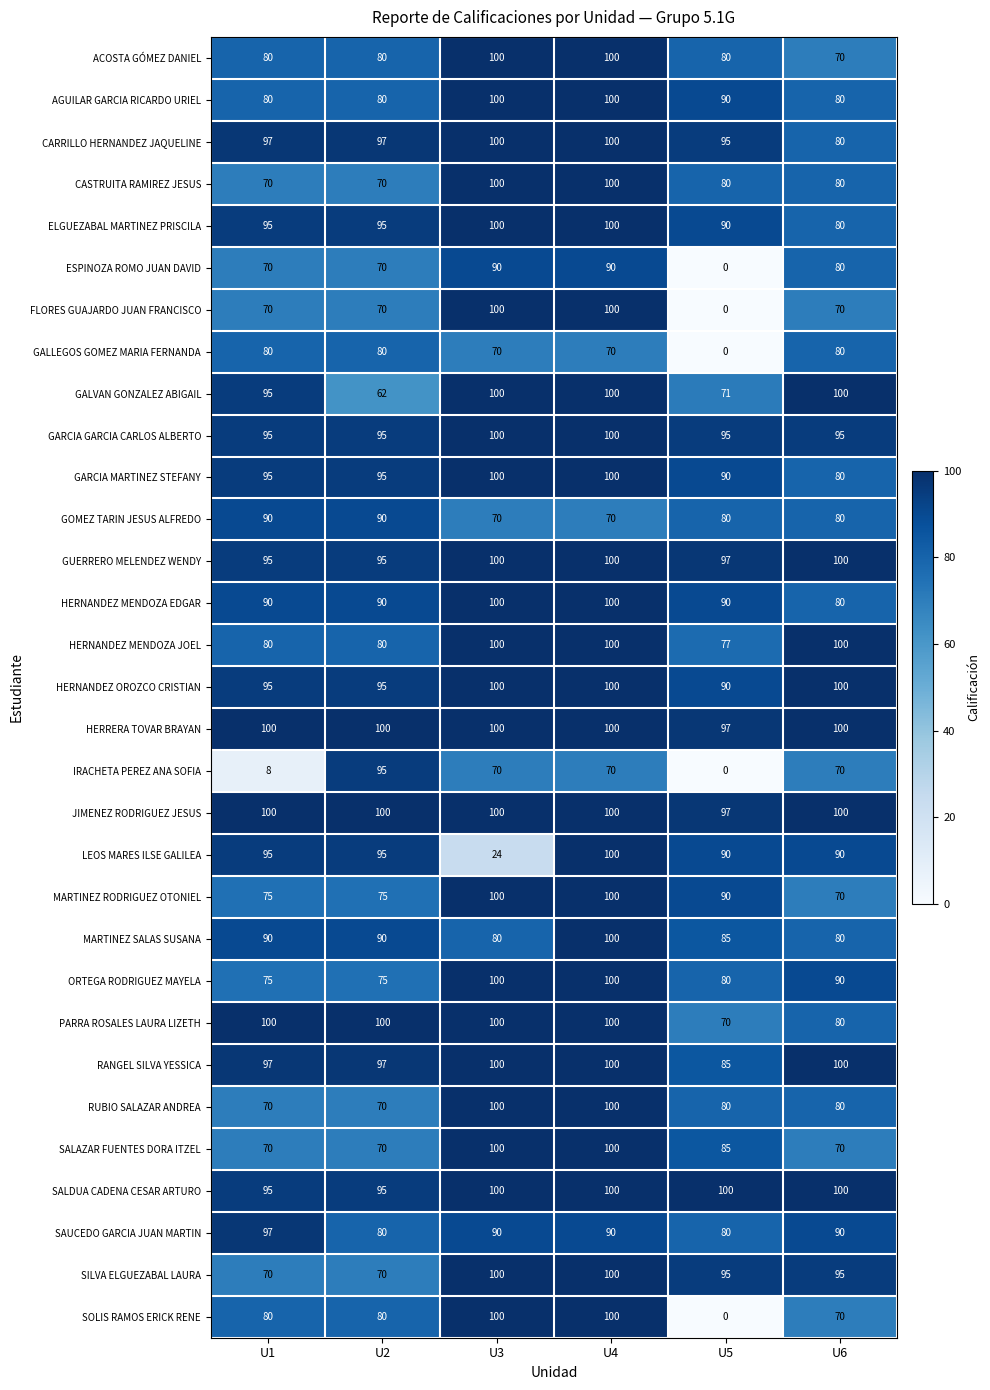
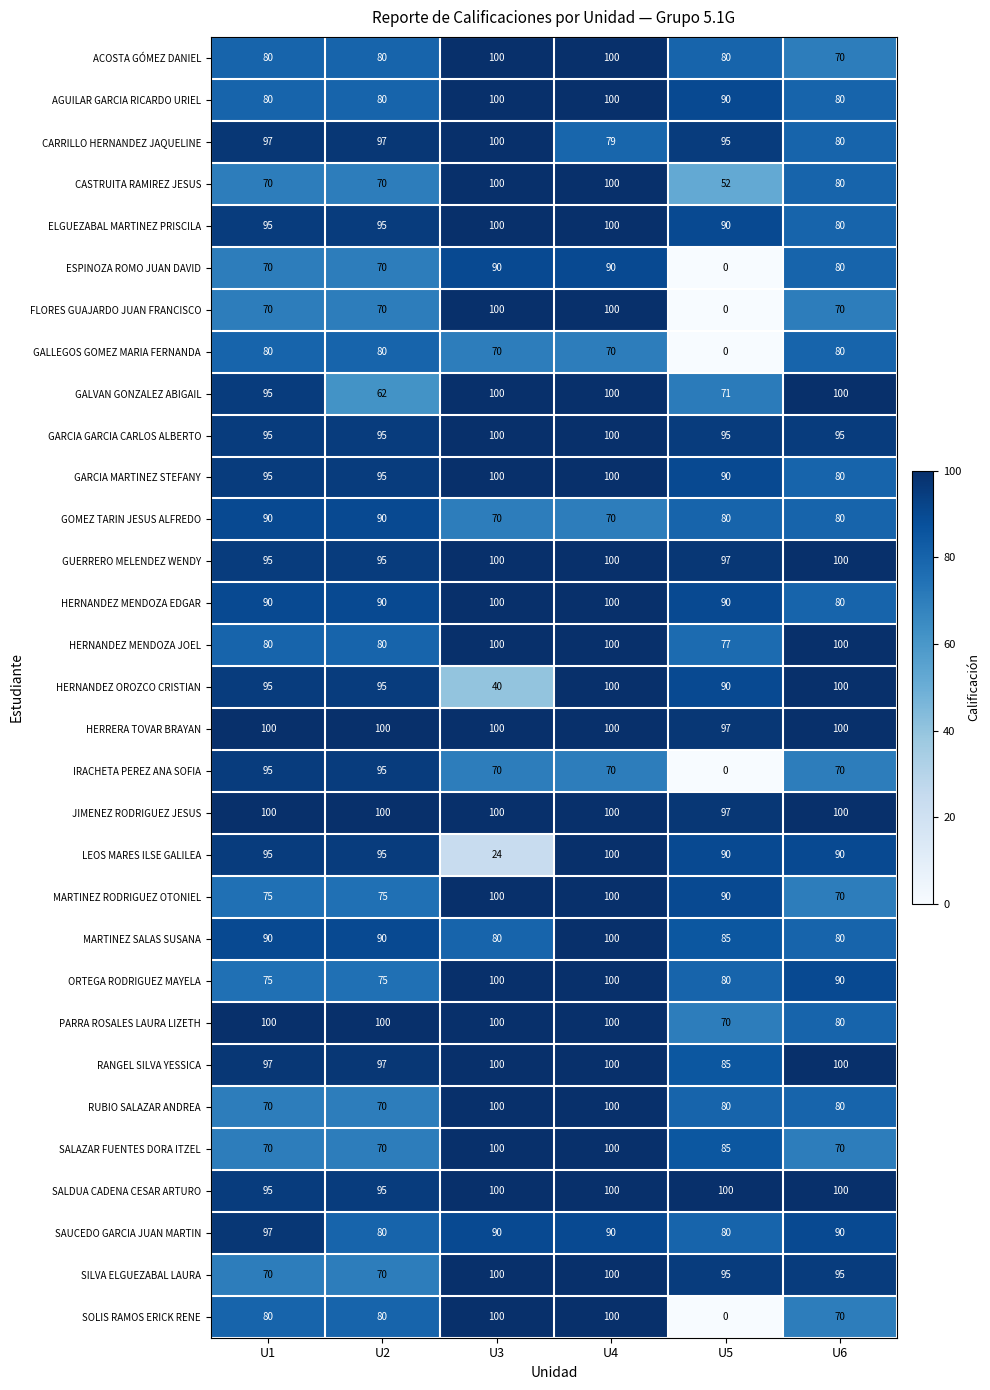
CARRILLO HERNANDEZ JAQUELINE, U4: 100 -> 79
CASTRUITA RAMIREZ JESUS, U5: 80 -> 52
HERNANDEZ OROZCO CRISTIAN, U3: 100 -> 40
IRACHETA PEREZ ANA SOFIA, U1: 8 -> 95
